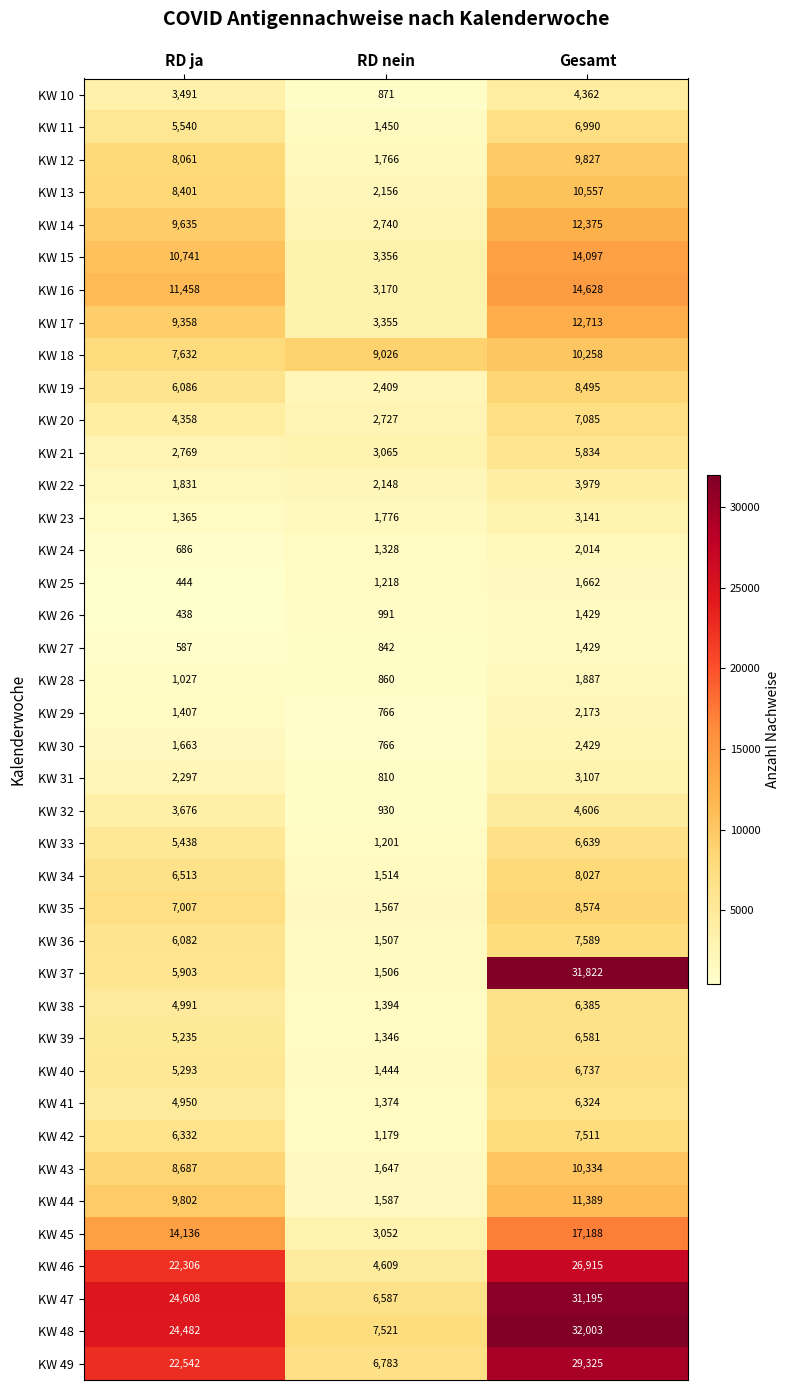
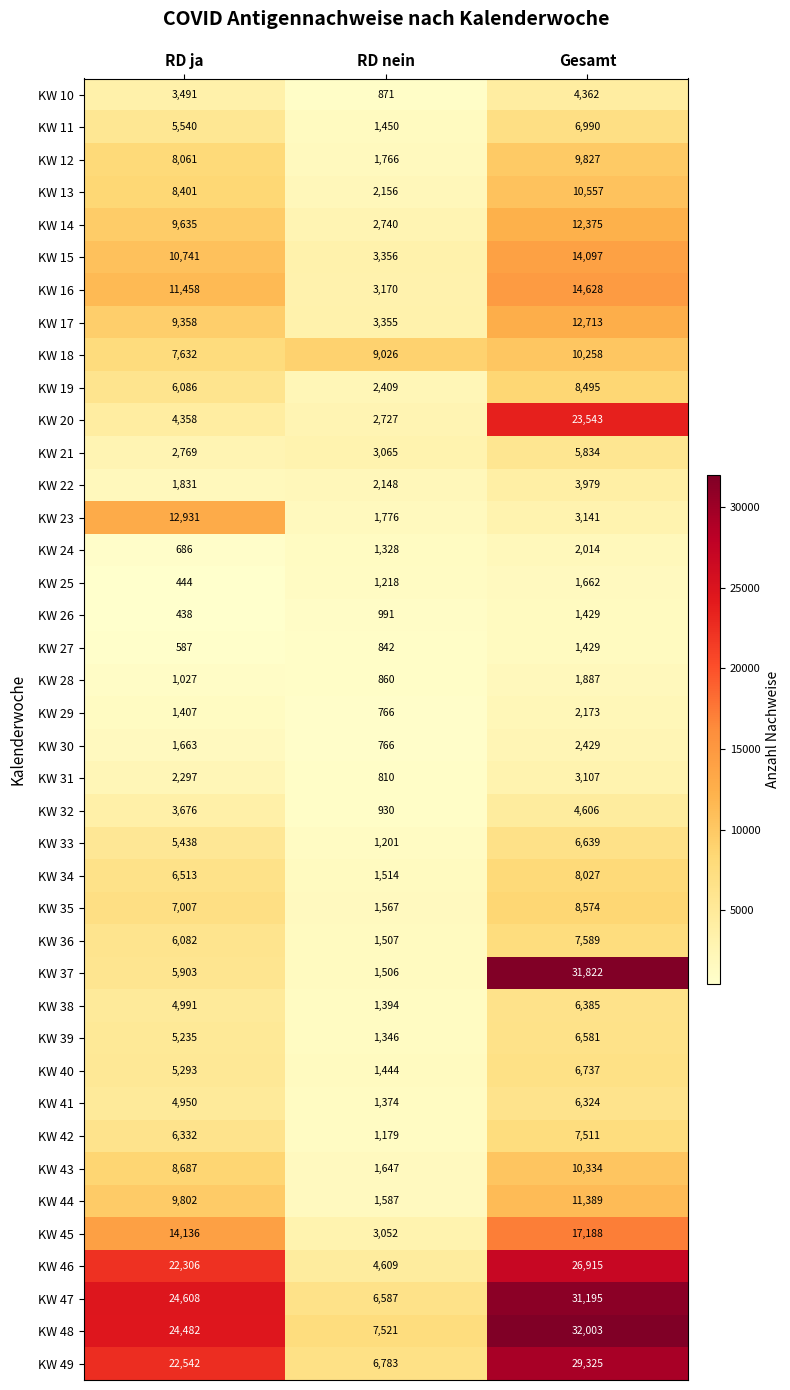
KW 20, Gesamt: 7,085 -> 23,543
KW 23, RD ja: 1,365 -> 12,931
